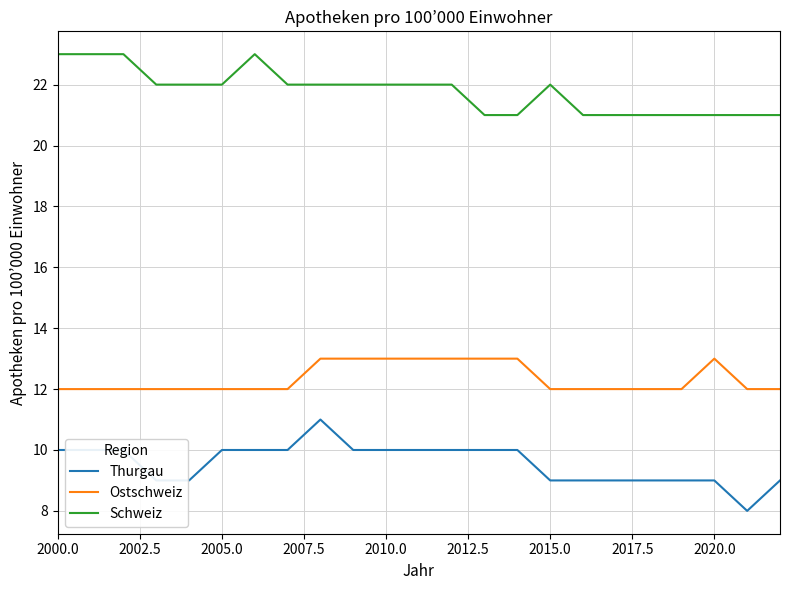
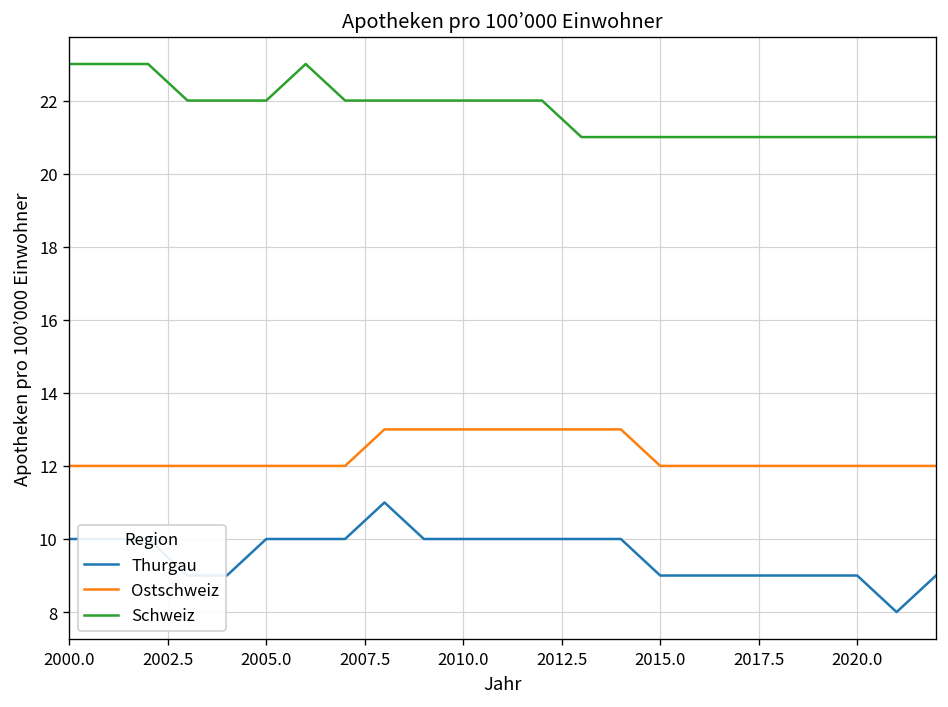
Schweiz, 2015.0: 22 -> 21
Ostschweiz, 2020.0: 13 -> 12
